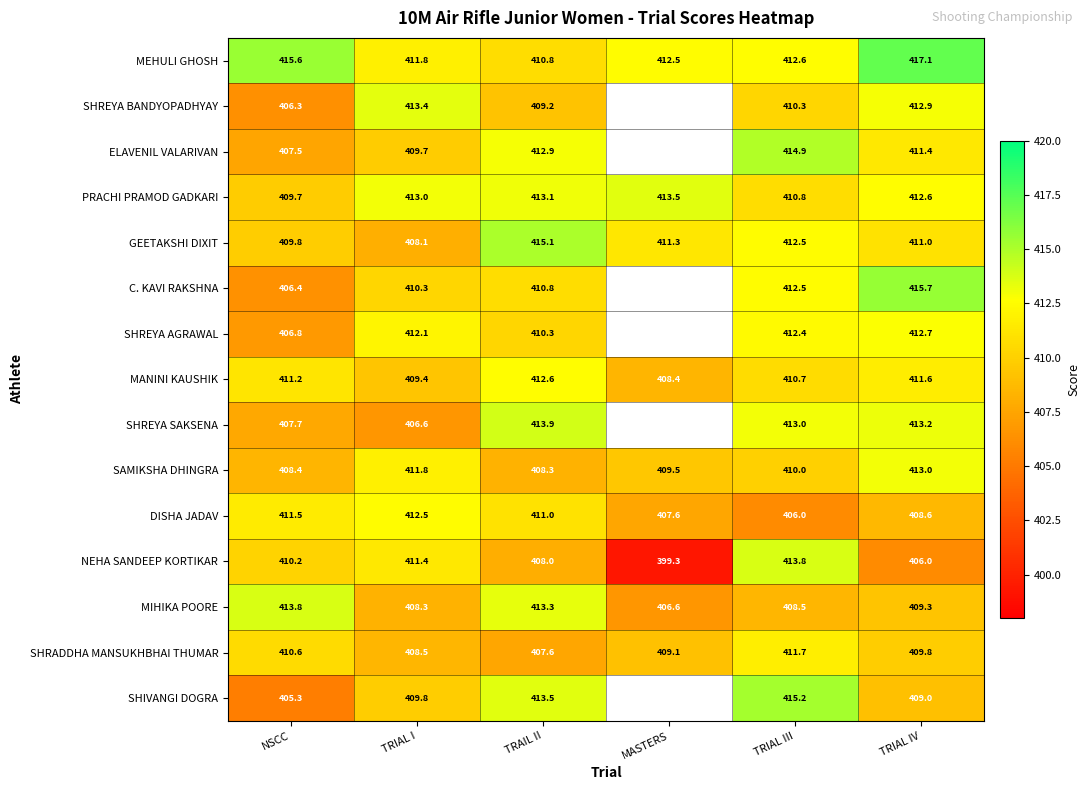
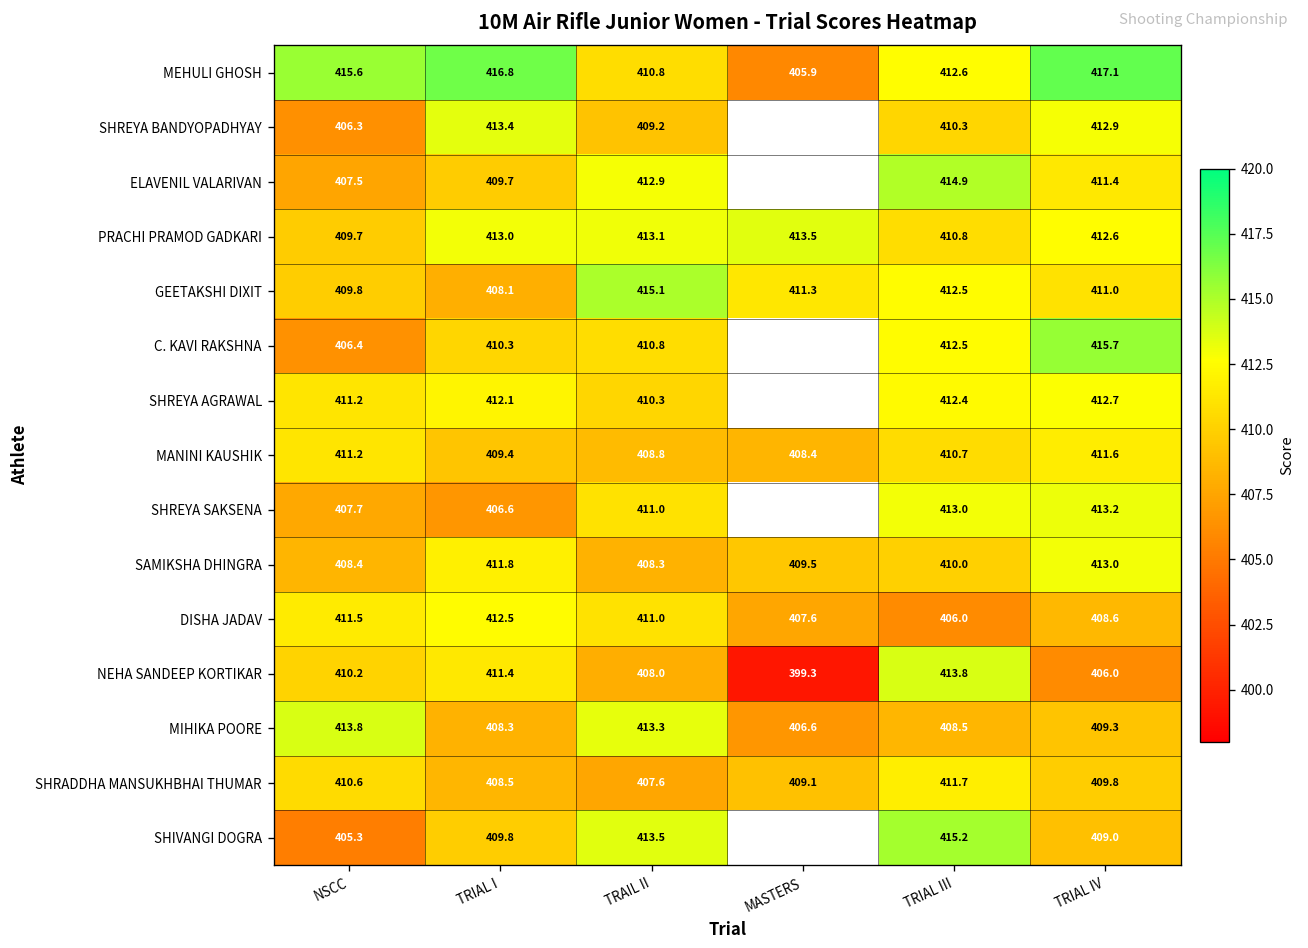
MEHULI GHOSH, TRIAL I: 411.8 -> 416.8
MEHULI GHOSH, MASTERS: 412.5 -> 405.9
SHREYA AGRAWAL, NSCC: 406.8 -> 411.2
MANINI KAUSHIK, TRAIL II: 412.6 -> 408.8
SHREYA SAKSENA, TRAIL II: 413.9 -> 411.0
